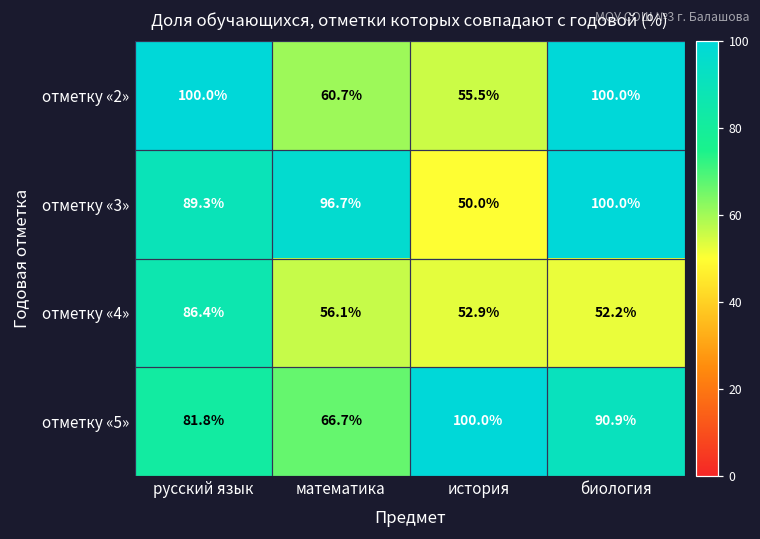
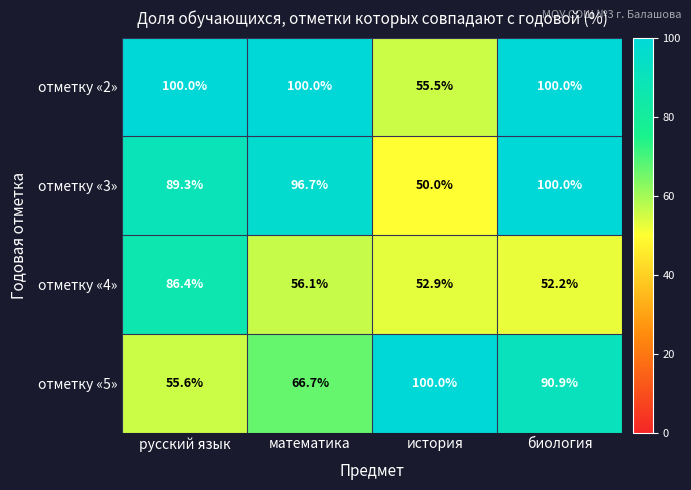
отметку «2», математика: 60.7% -> 100.0%
отметку «5», русский язык: 81.8% -> 55.6%
